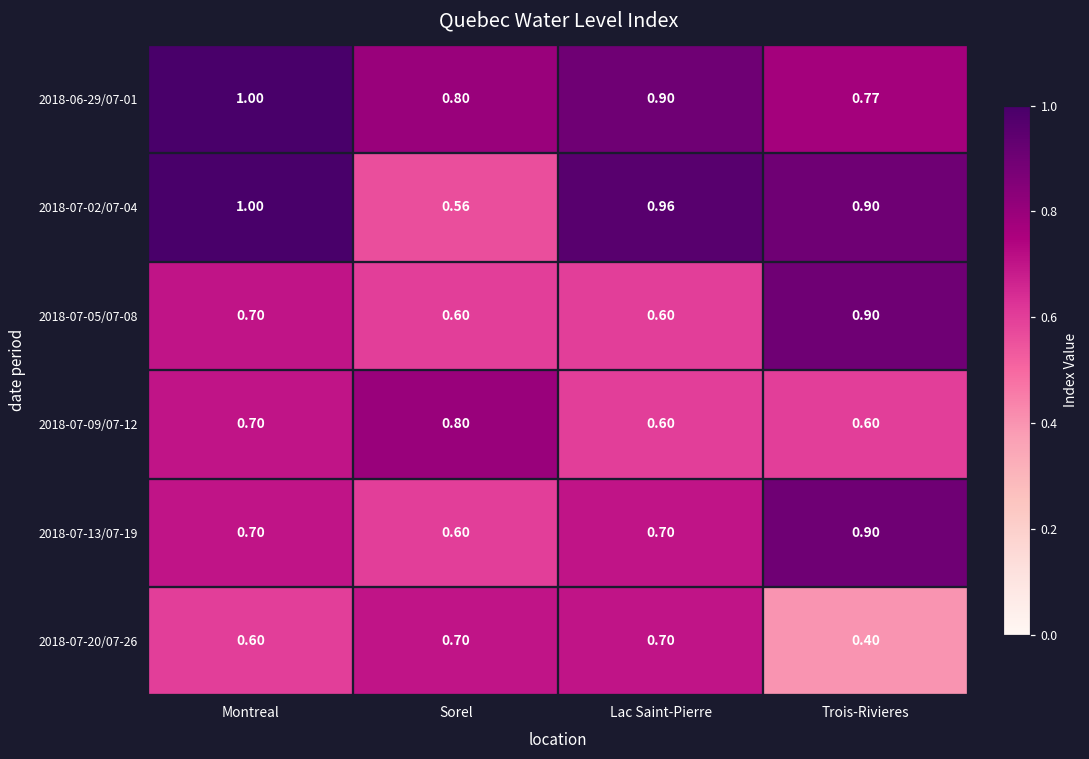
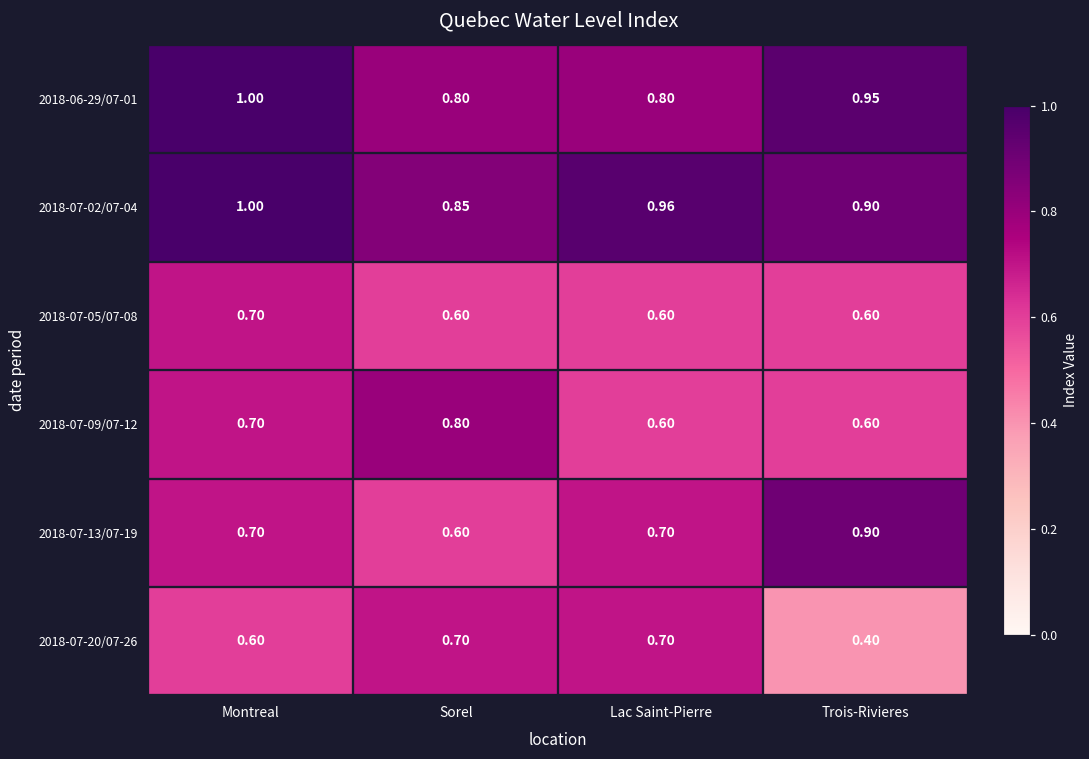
2018-06-29/07-01, Lac Saint-Pierre: 0.90 -> 0.80
2018-06-29/07-01, Trois-Rivieres: 0.77 -> 0.95
2018-07-02/07-04, Sorel: 0.56 -> 0.85
2018-07-05/07-08, Trois-Rivieres: 0.90 -> 0.60
